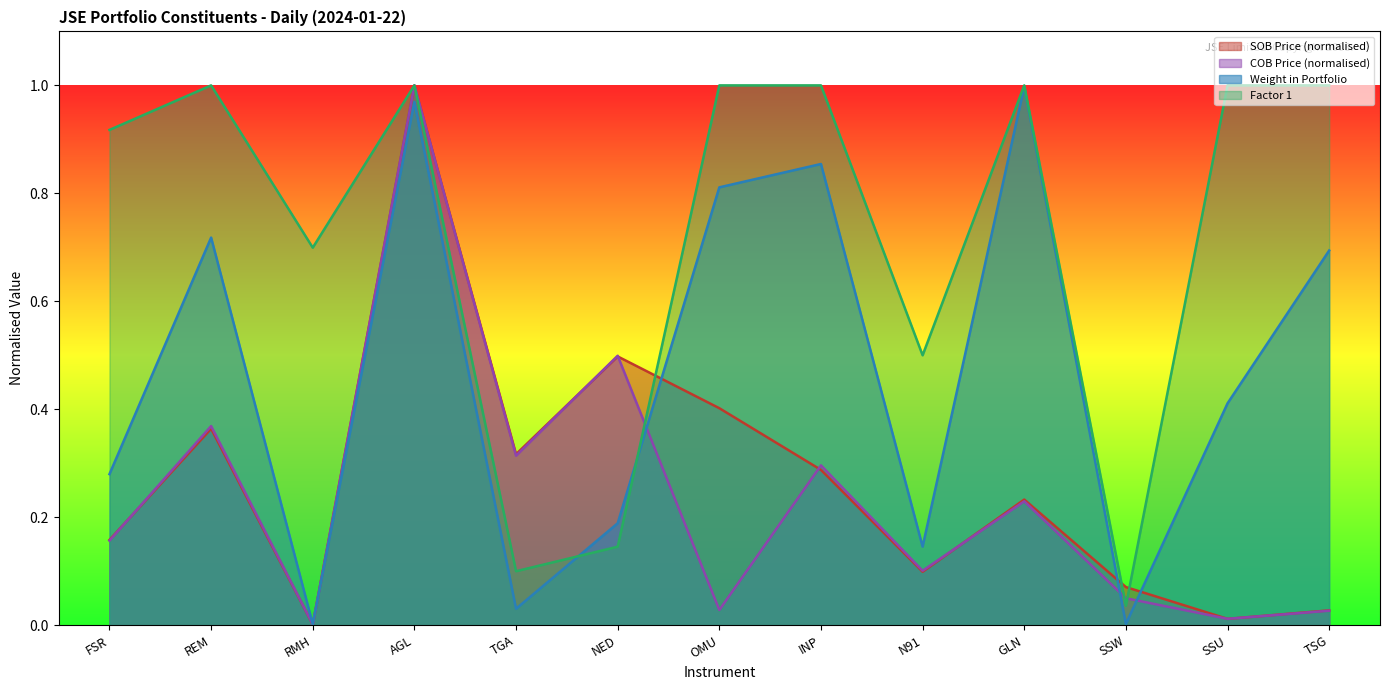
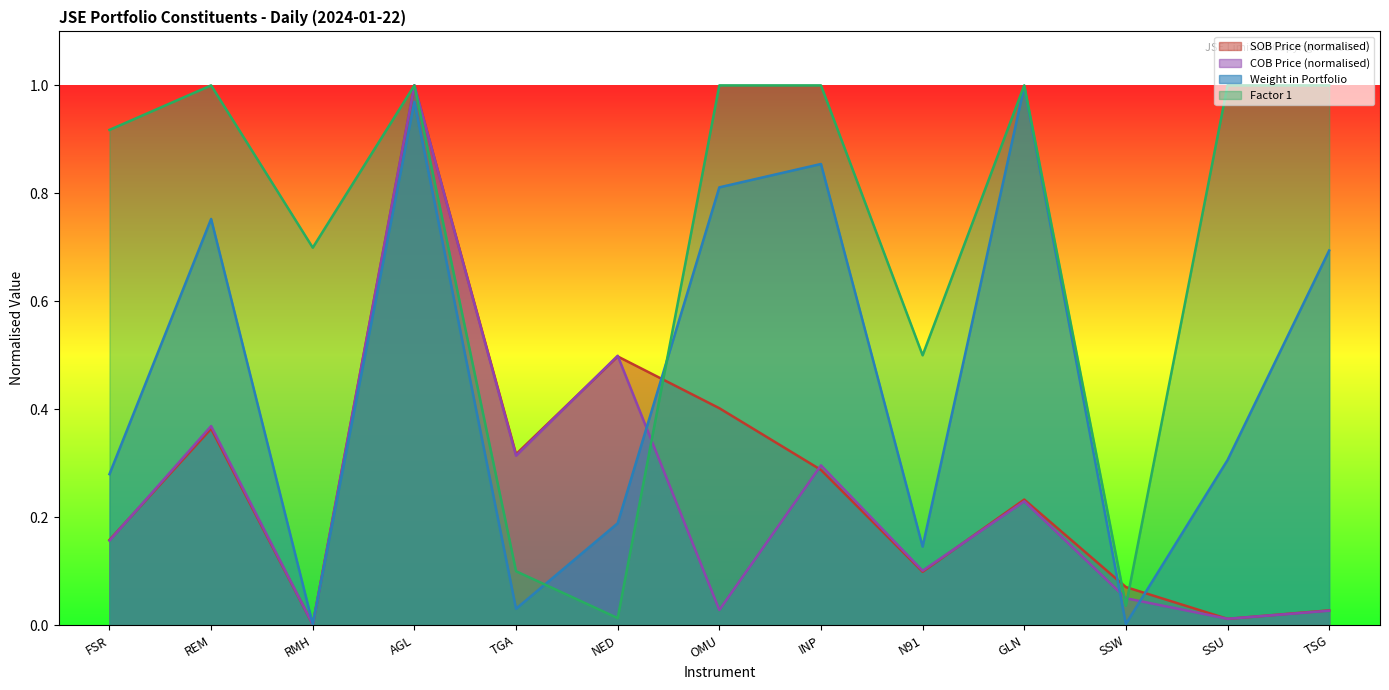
Weight in Portfolio, REM: 0.72 -> 0.75
Factor 1, NED: 0.15 -> 0.01
Weight in Portfolio, SSU: 0.41 -> 0.31
